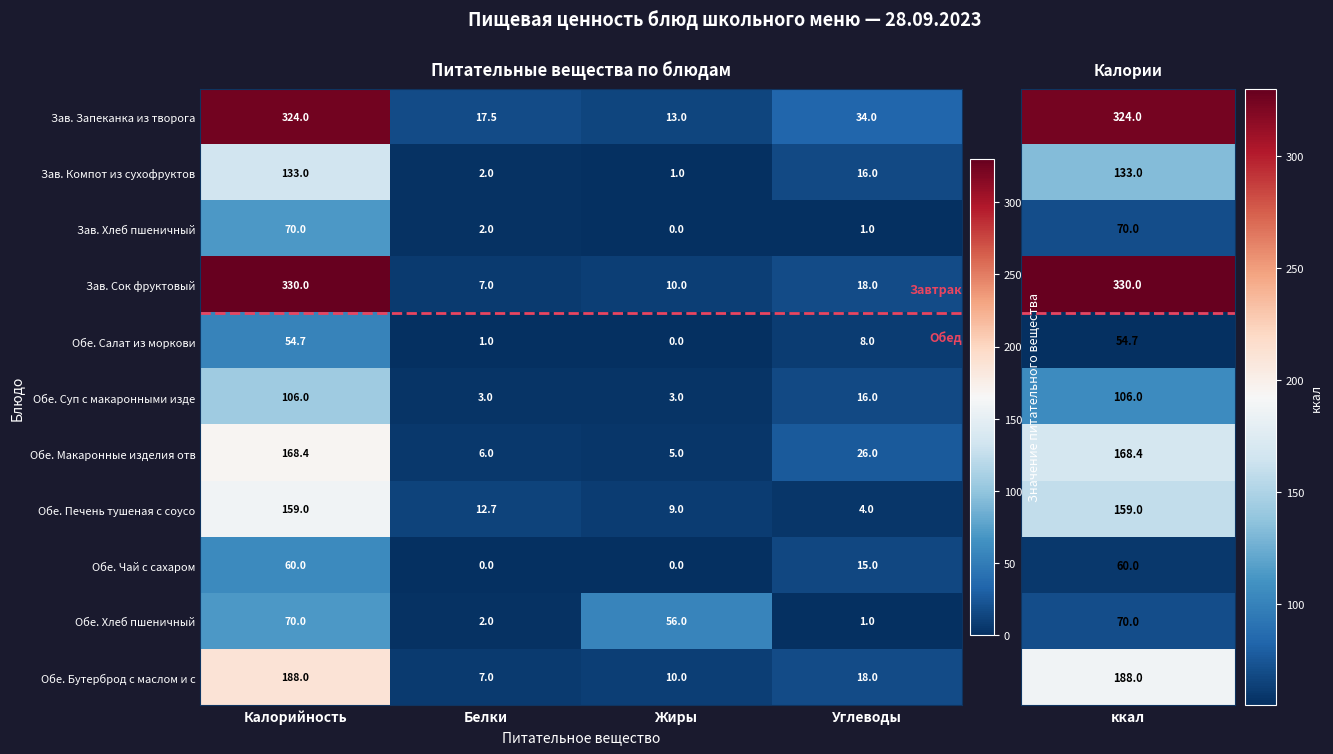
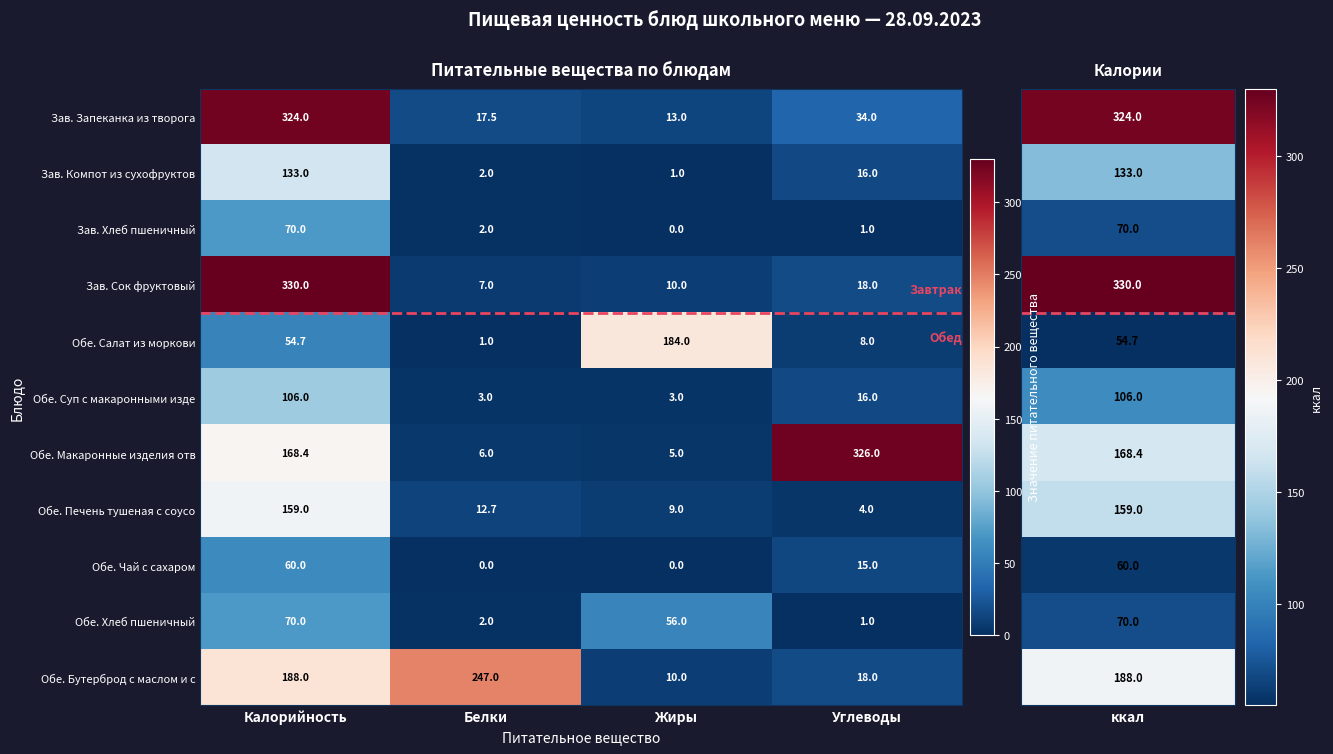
Питательные вещества по блюдам, Обе. Салат из моркови, Жиры: 0.0 -> 184.0
Питательные вещества по блюдам, Обе. Макаронные изделия отв, Углеводы: 26.0 -> 326.0
Питательные вещества по блюдам, Обе. Бутерброд с маслом и с, Белки: 7.0 -> 247.0
